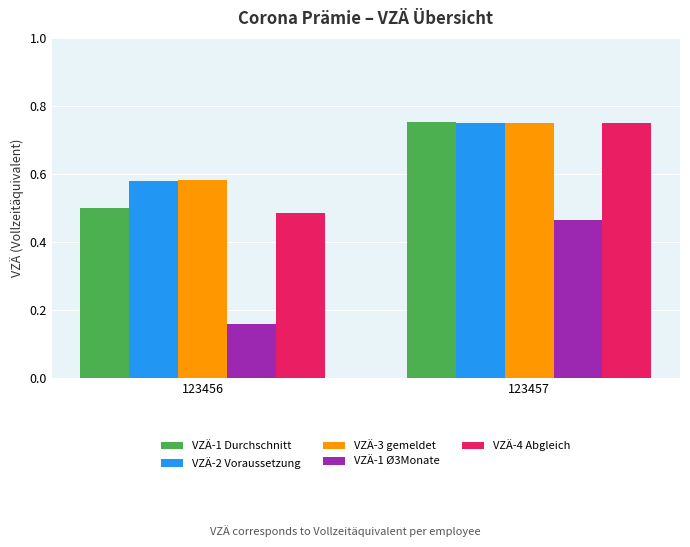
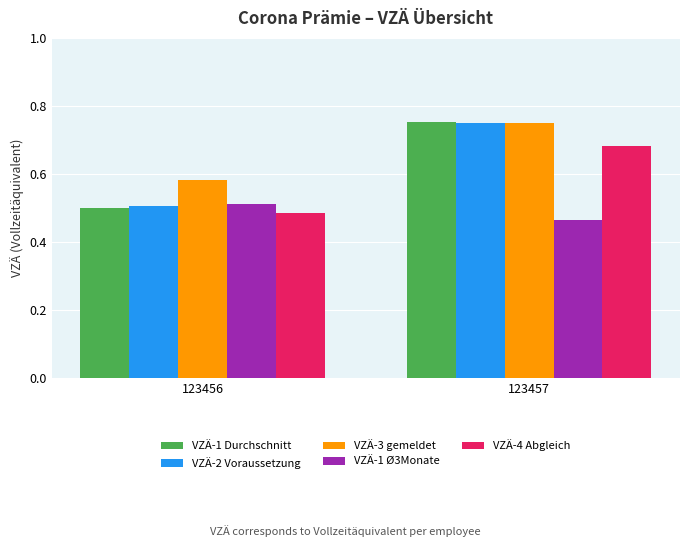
VZÄ-2 Voraussetzung, 123456: 0.58 -> 0.51
VZÄ-1 Ø3Monate, 123456: 0.16 -> 0.51
VZÄ-4 Abgleich, 123457: 0.75 -> 0.68
